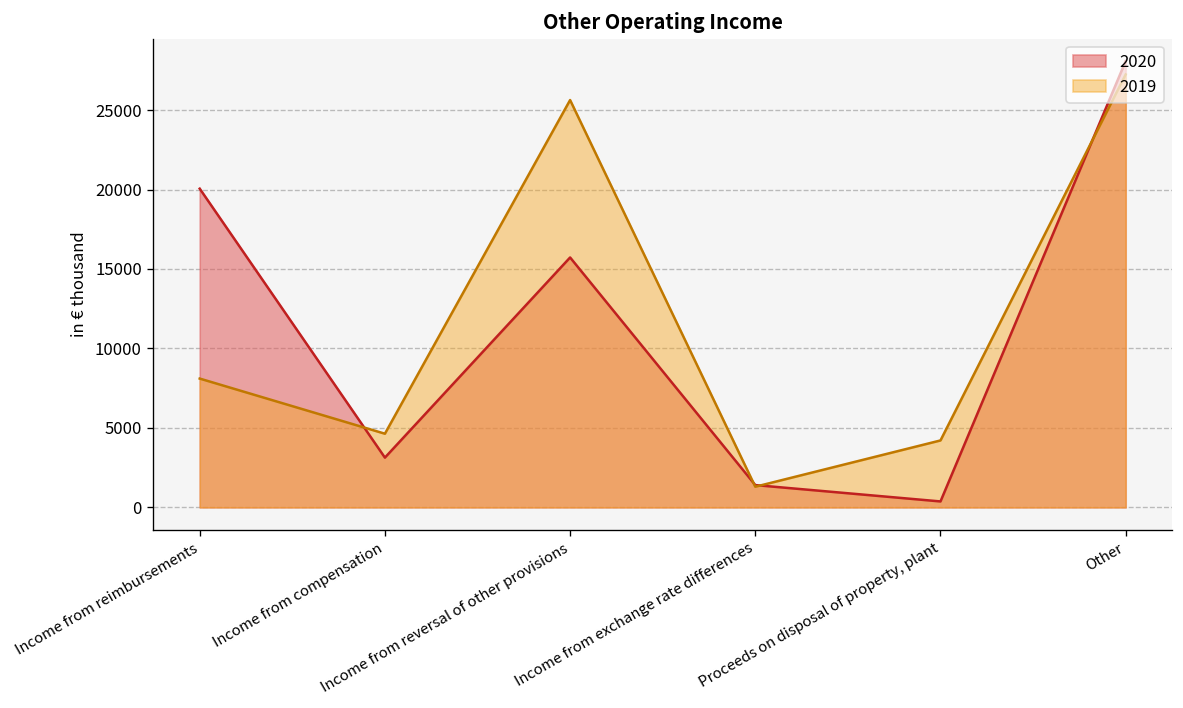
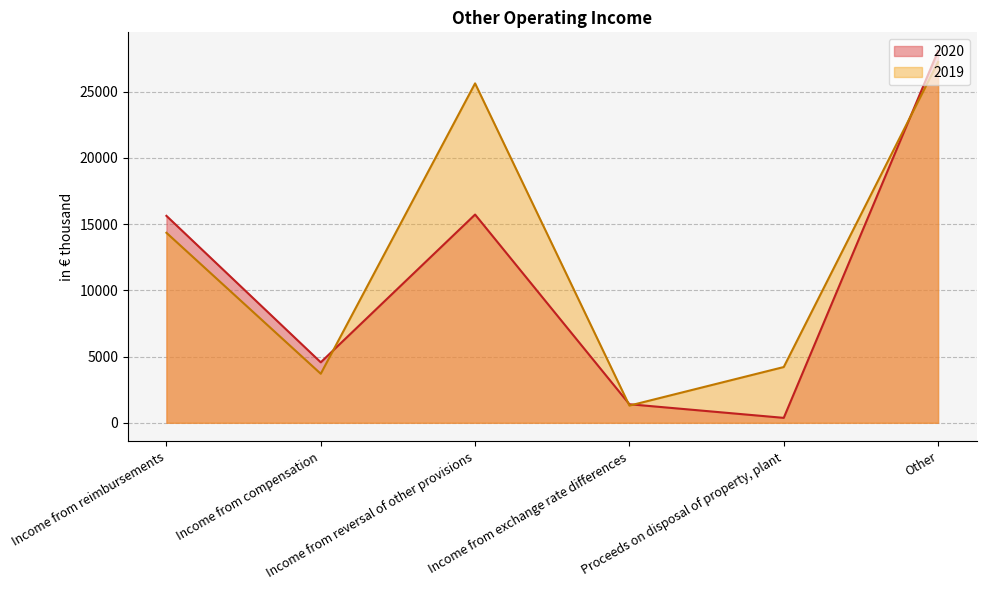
2020, Income from reimbursements: 20100 -> 15600
2019, Income from reimbursements: 8100 -> 14300
2020, Income from compensation: 3100 -> 4600
2019, Income from compensation: 4600 -> 3700
